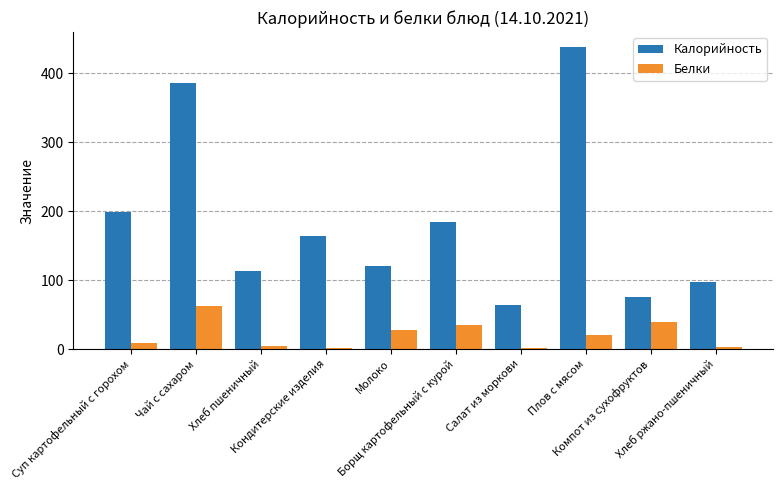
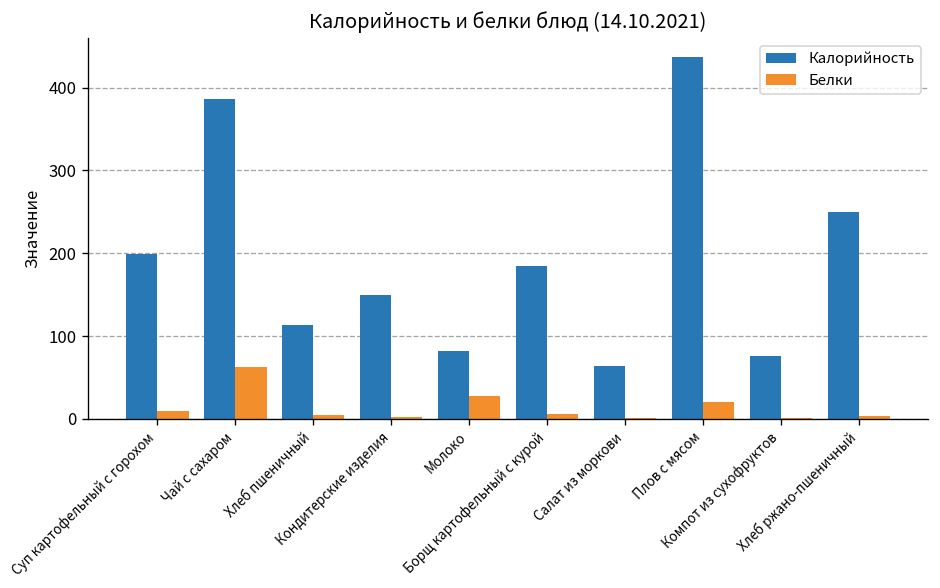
Калорийность, Кондитерские изделия: 160 -> 150
Калорийность, Молоко: 120 -> 80
Белки, Борщ картофельный с курой: 40 -> 10
Белки, Компот из сухофруктов: 40 -> 0
Калорийность, Хлеб ржано-пшеничный: 100 -> 250
